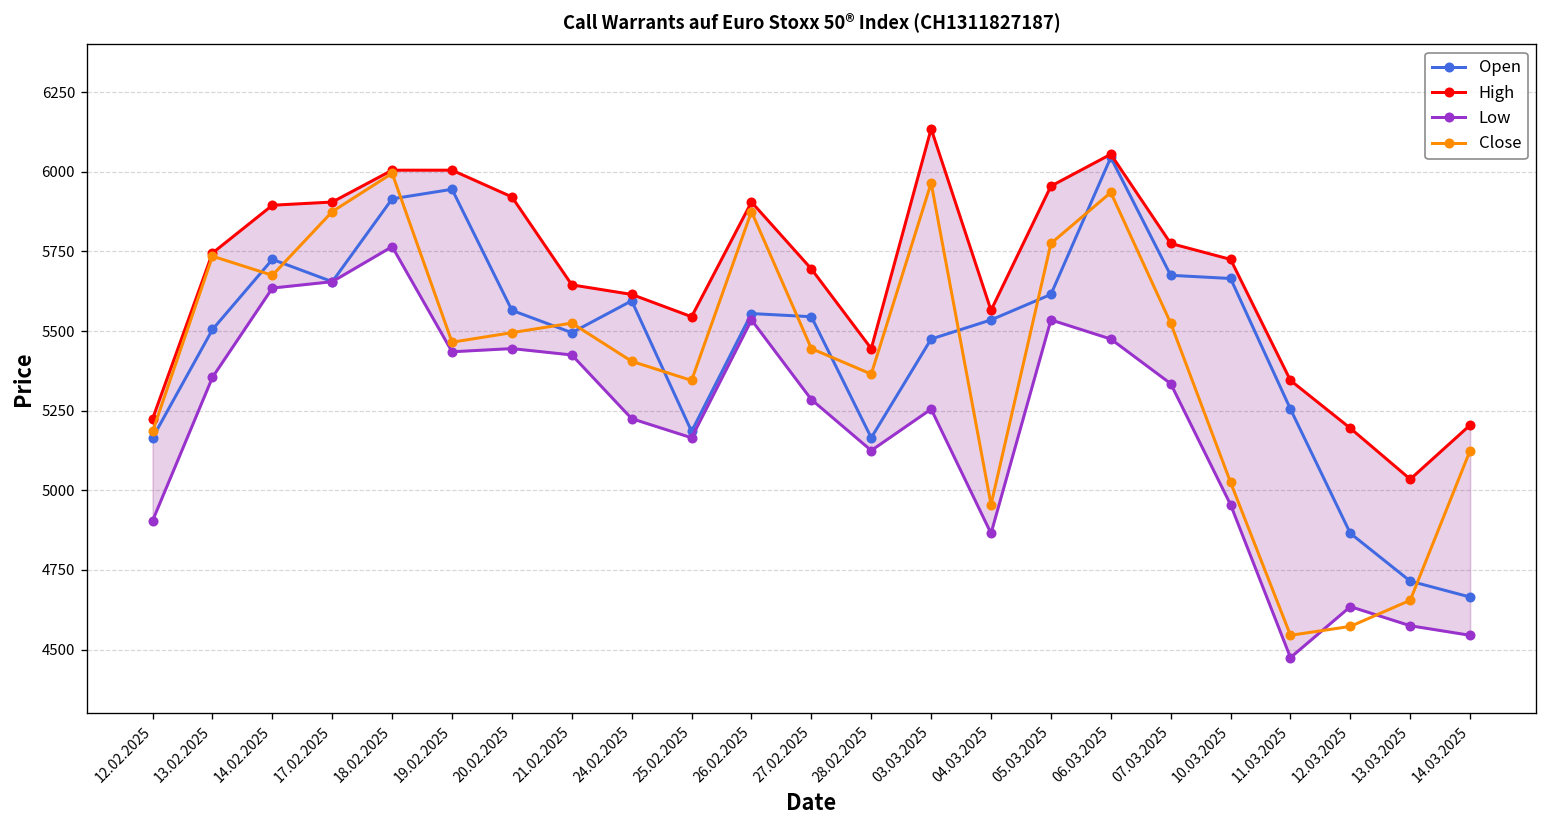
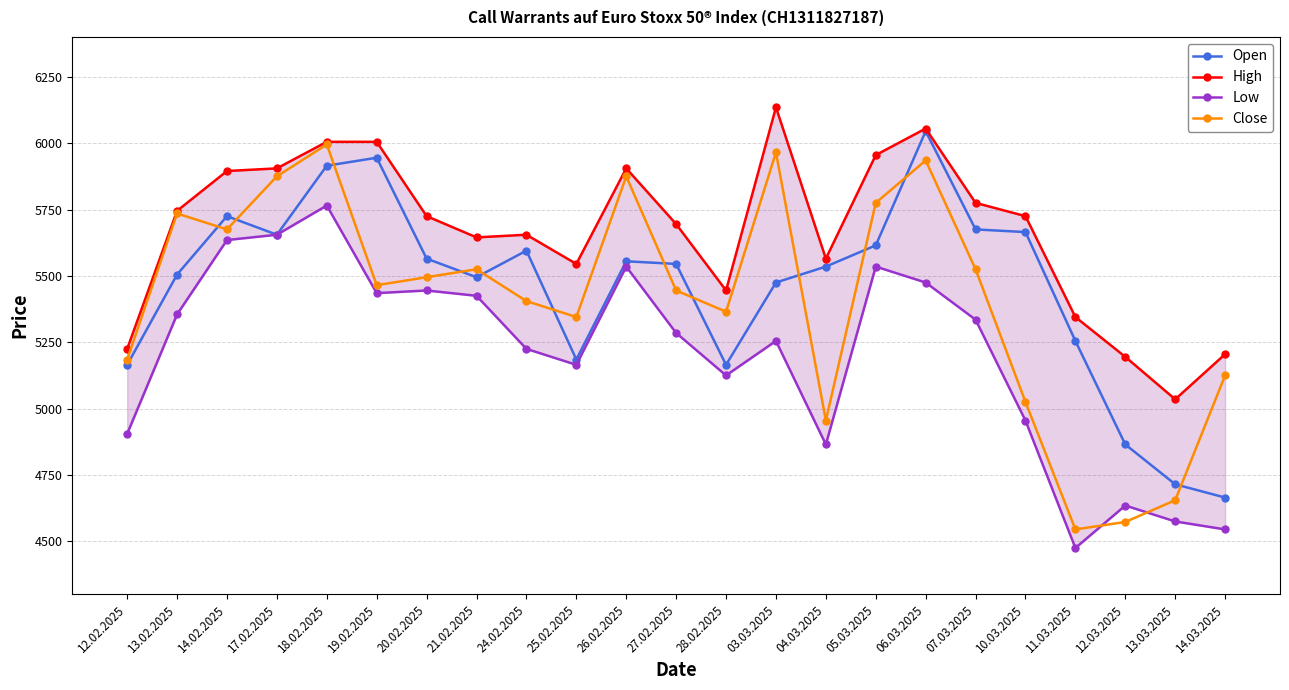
High, 20.02.2025: 5920 -> 5730
High, 24.02.2025: 5620 -> 5660
